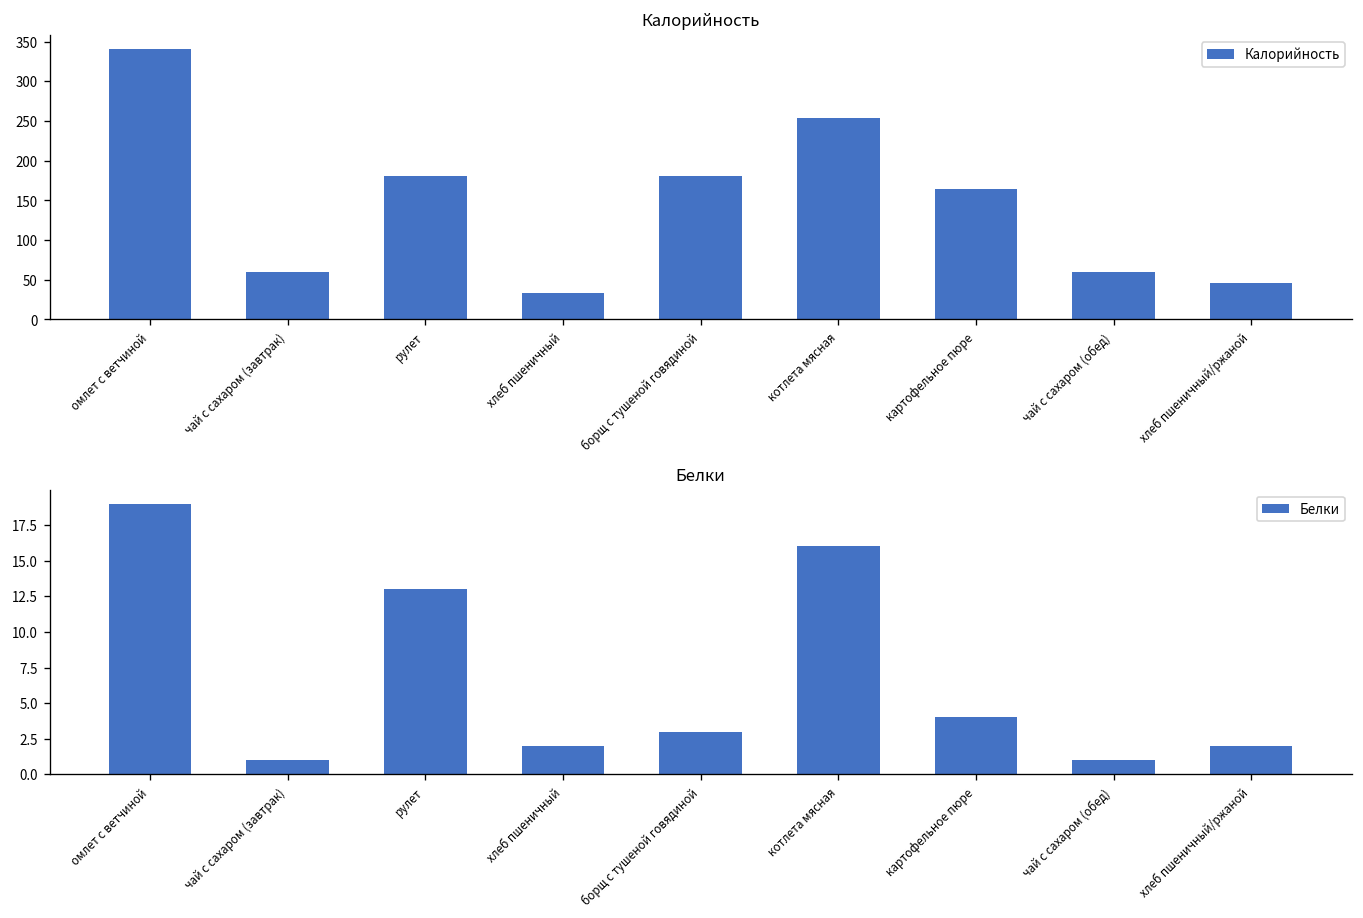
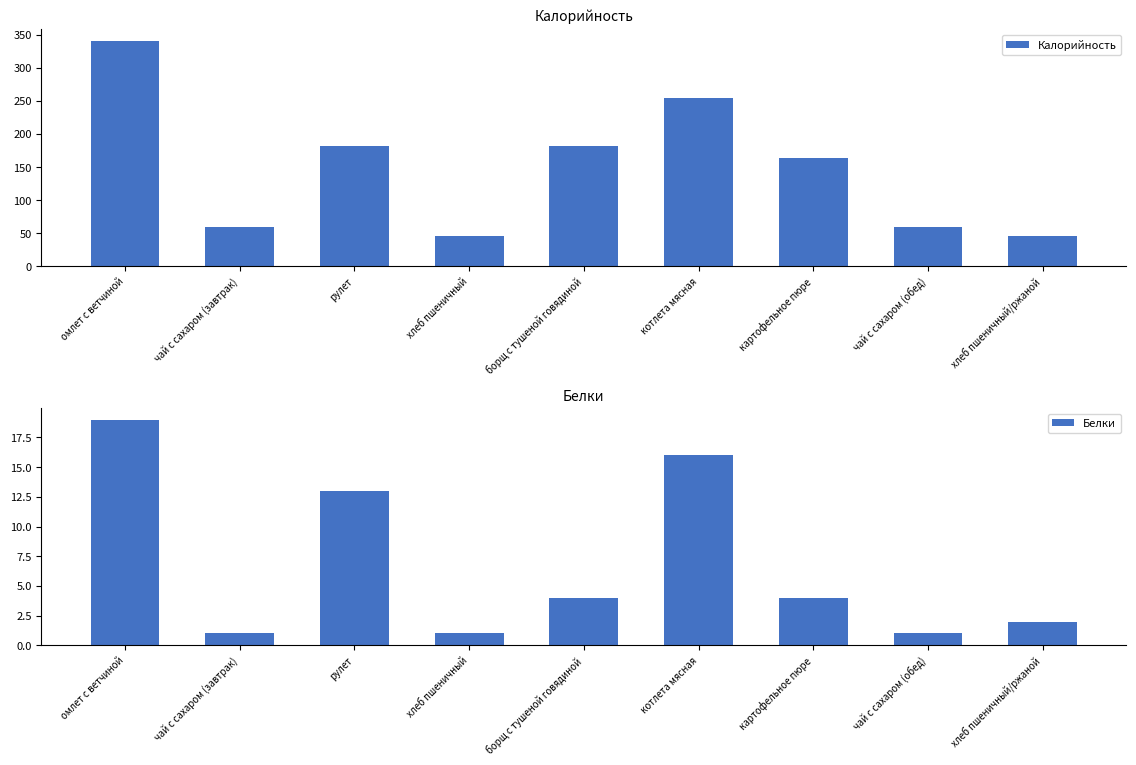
Калорийность, хлеб пшеничный: 30 -> 50
Белки, хлеб пшеничный: 2 -> 1
Белки, борщ с тушеной говядиной: 3 -> 4
